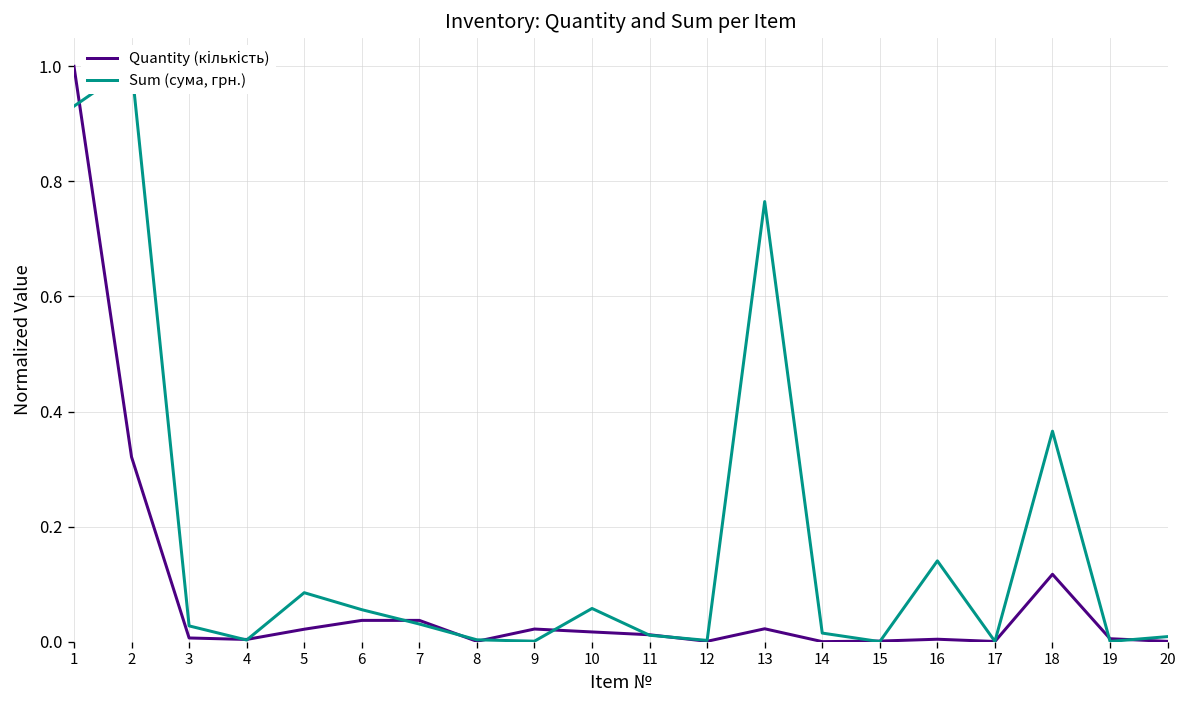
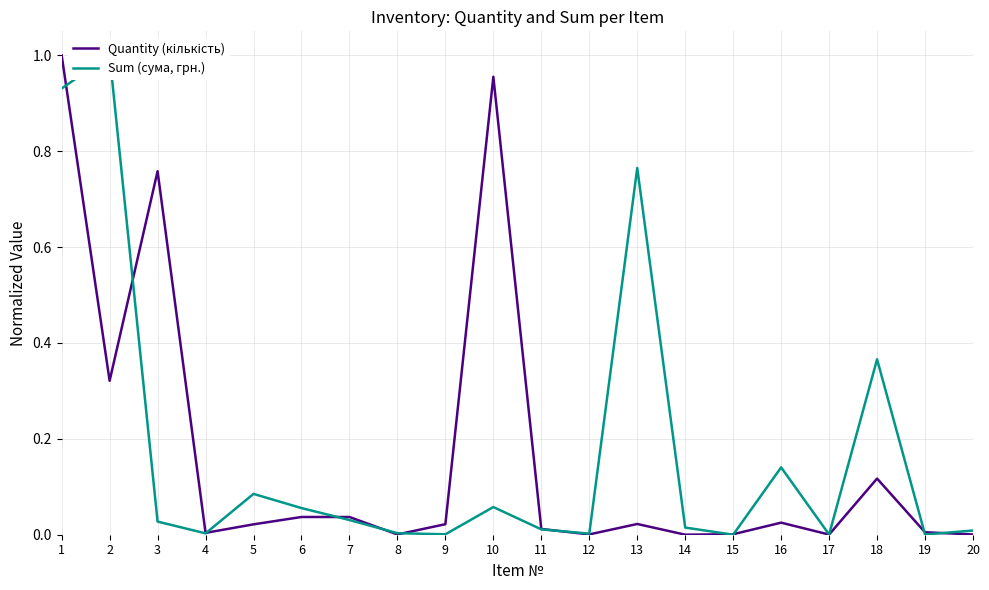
Quantity (кількість), 3: 0.01 -> 0.76
Quantity (кількість), 10: 0.02 -> 0.96
Quantity (кількість), 16: 0.00 -> 0.03
